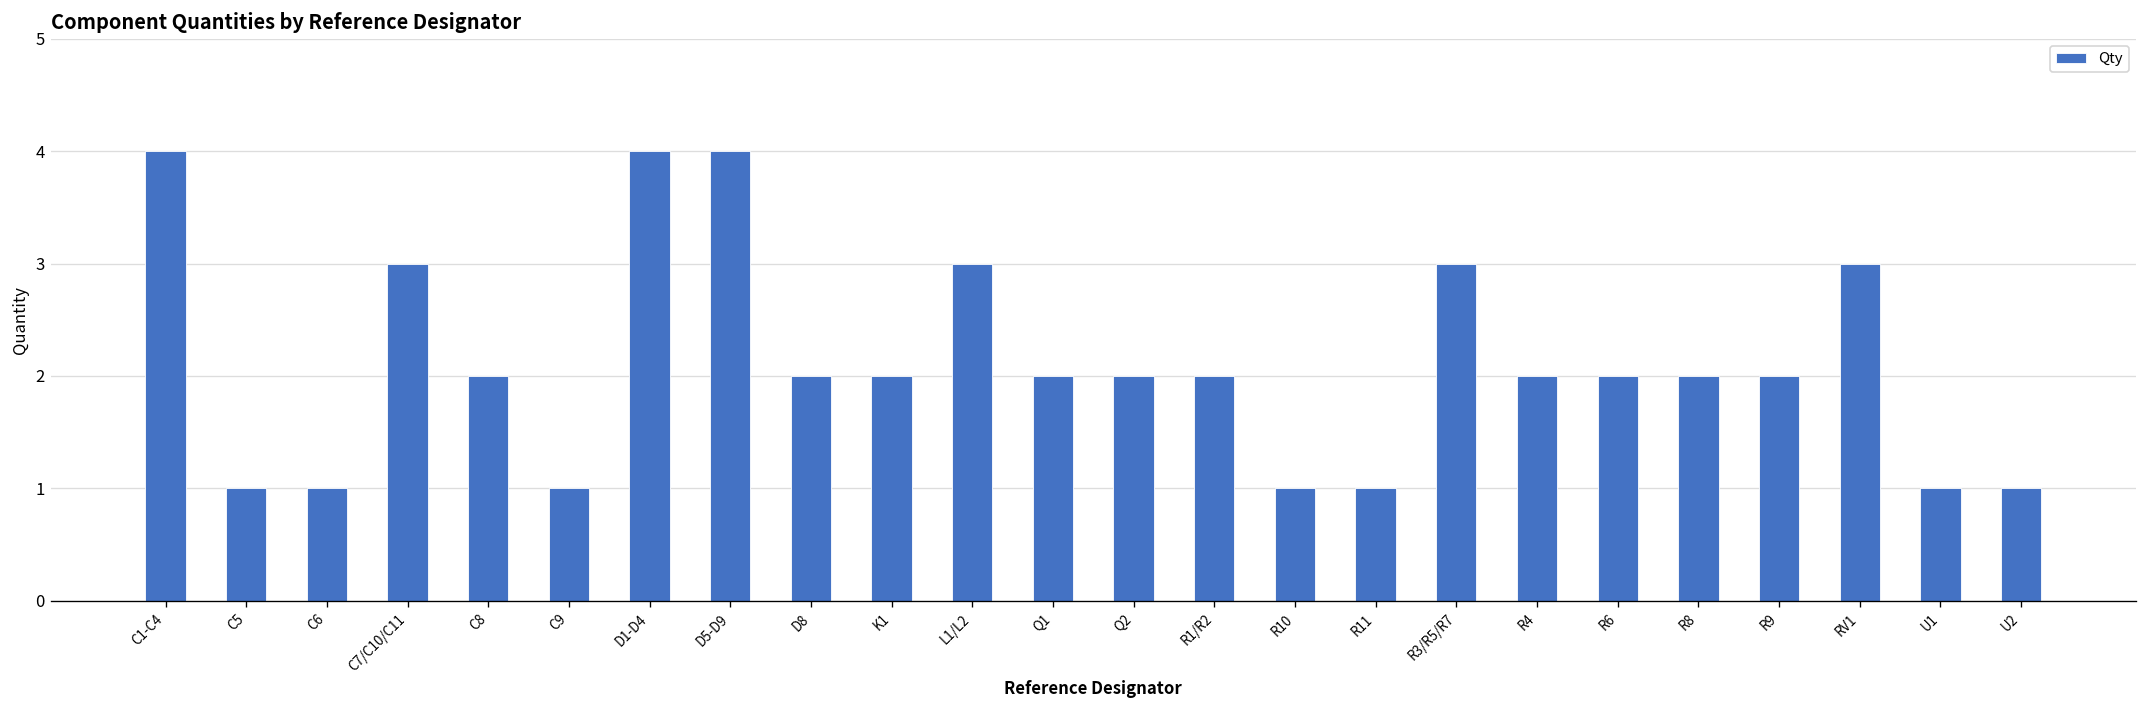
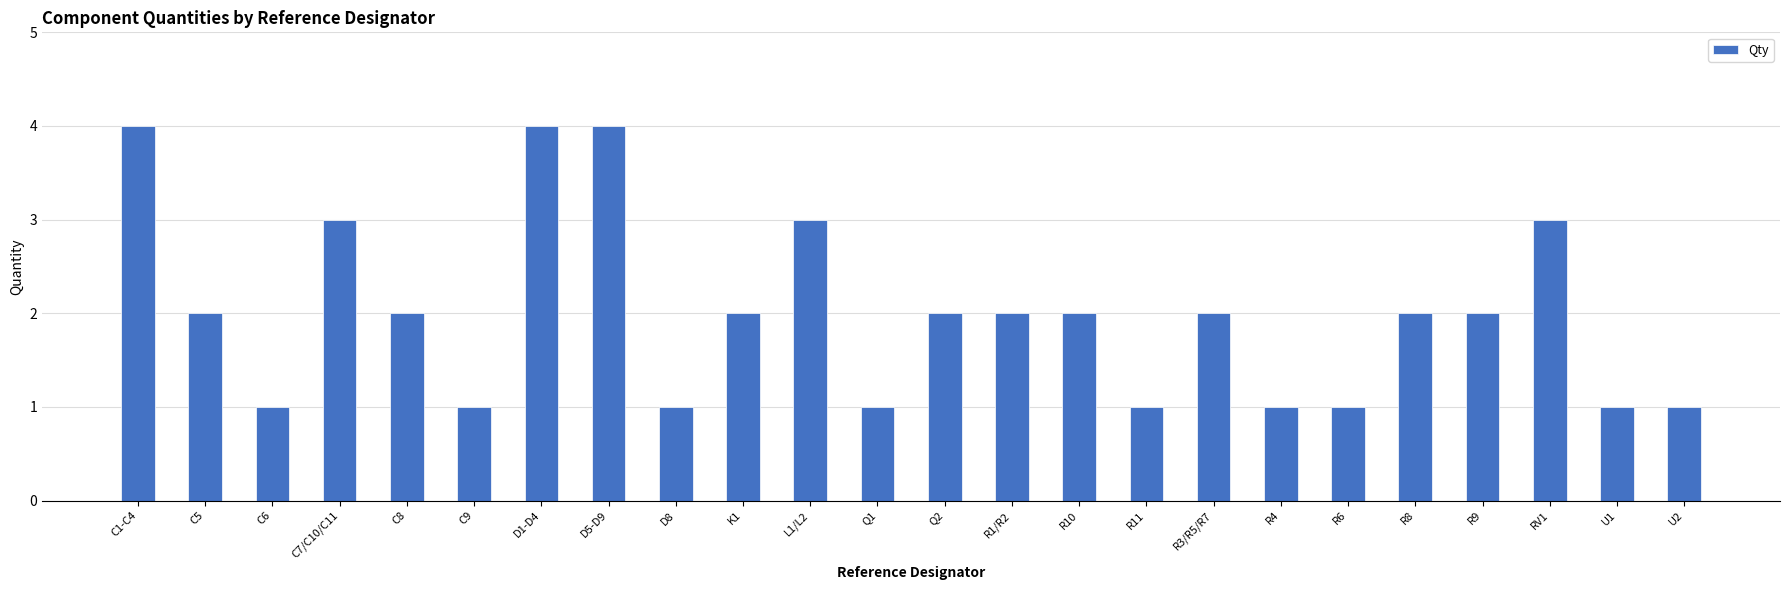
C5: 1 -> 2
D8: 2 -> 1
Q1: 2 -> 1
R10: 1 -> 2
R3/R5/R7: 3 -> 2
R4: 2 -> 1
R6: 2 -> 1
